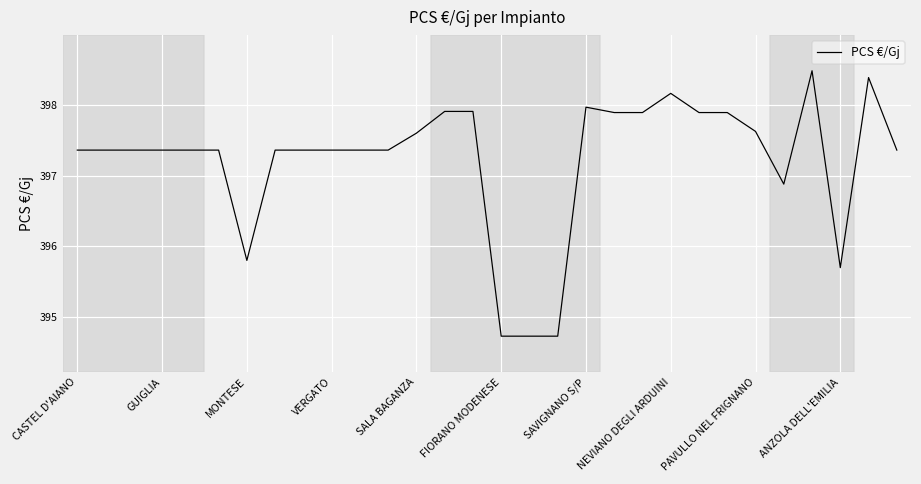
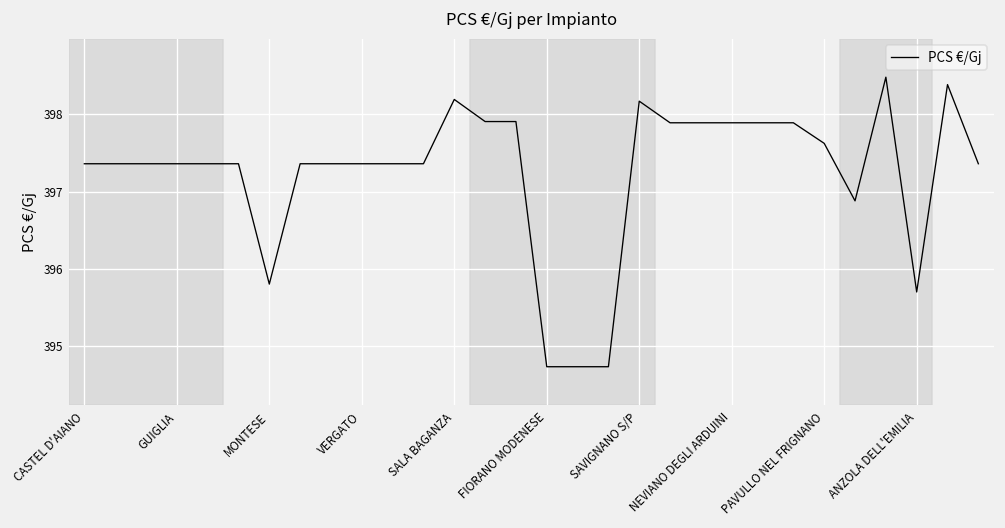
SALA BAGANZA: 397.6 -> 398.2
SAVIGNANO S/P: 398.0 -> 398.2
NEVIANO DEGLI ARDUINI: 398.2 -> 397.9
